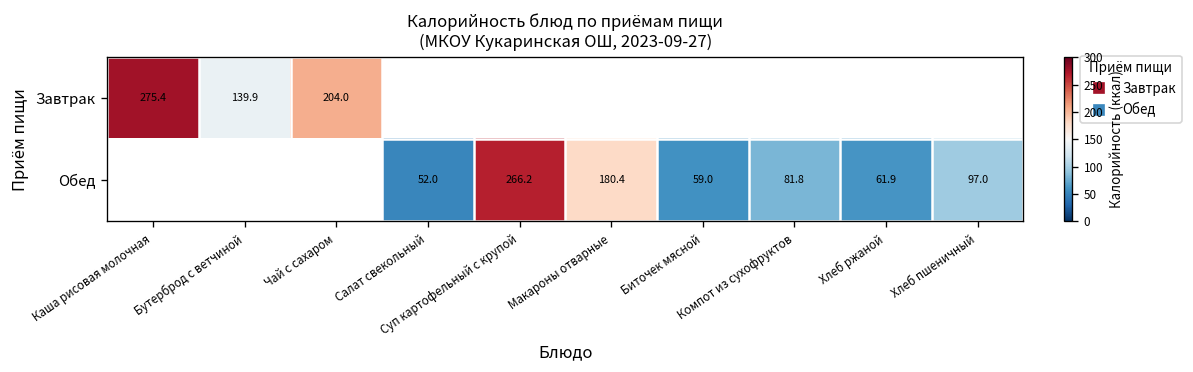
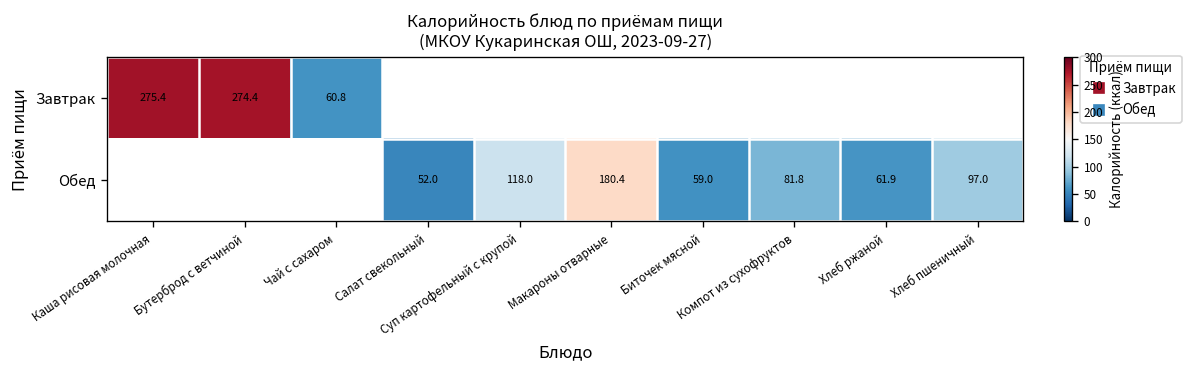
Завтрак, Бутерброд с ветчиной: 139.9 -> 274.4
Завтрак, Чай с сахаром: 204.0 -> 60.8
Обед, Суп картофельный с крупой: 266.2 -> 118.0
